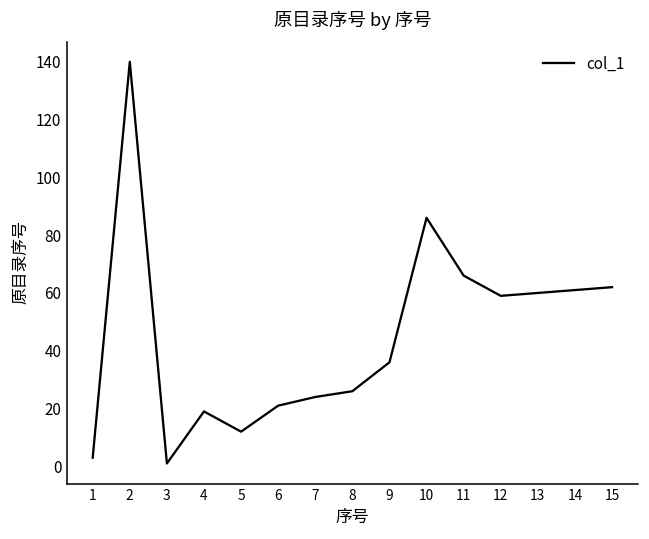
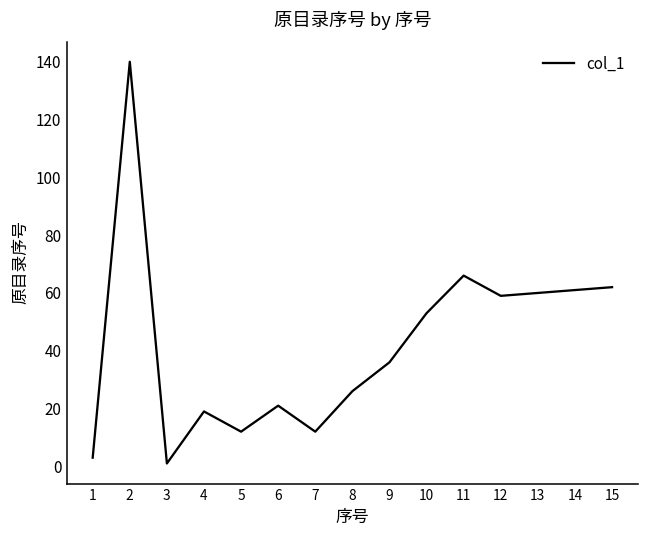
7: 24 -> 12
10: 86 -> 53
